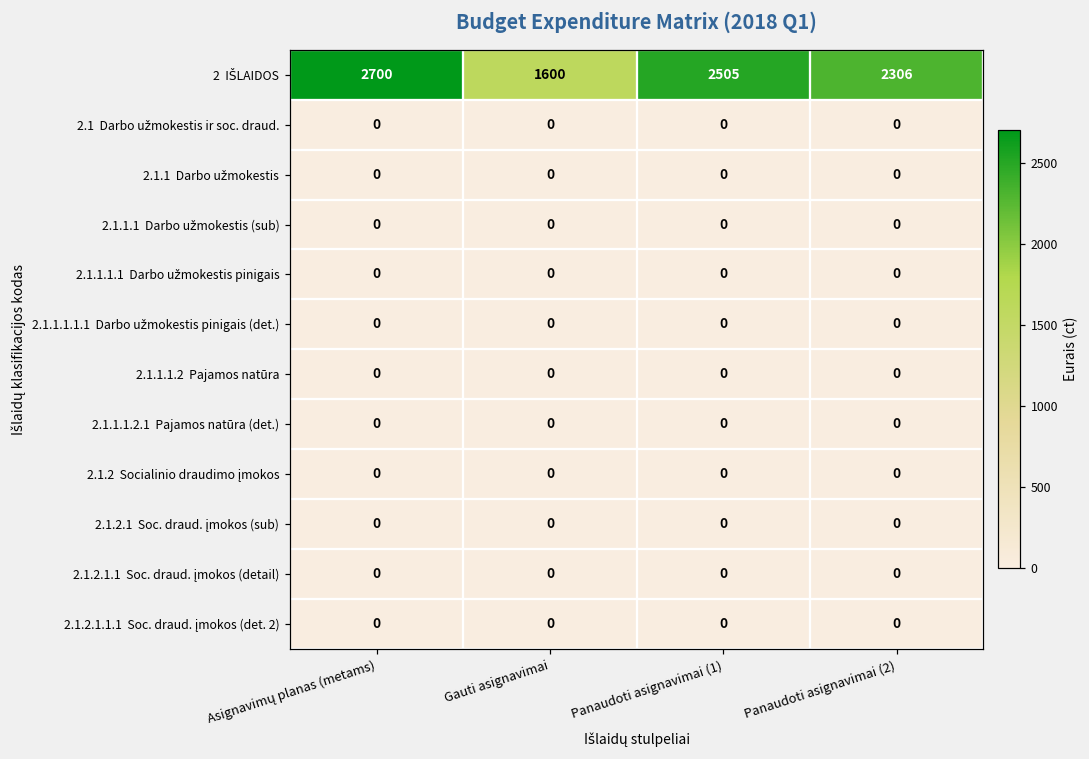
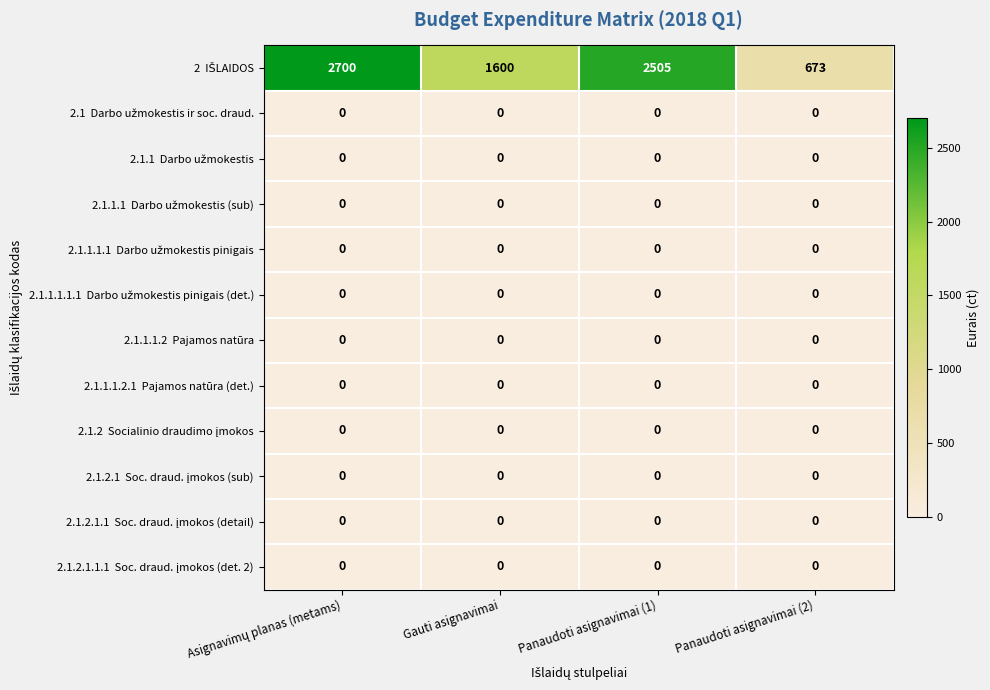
2 IŠLAIDOS, Panaudoti asignavimai (2): 2306 -> 673
